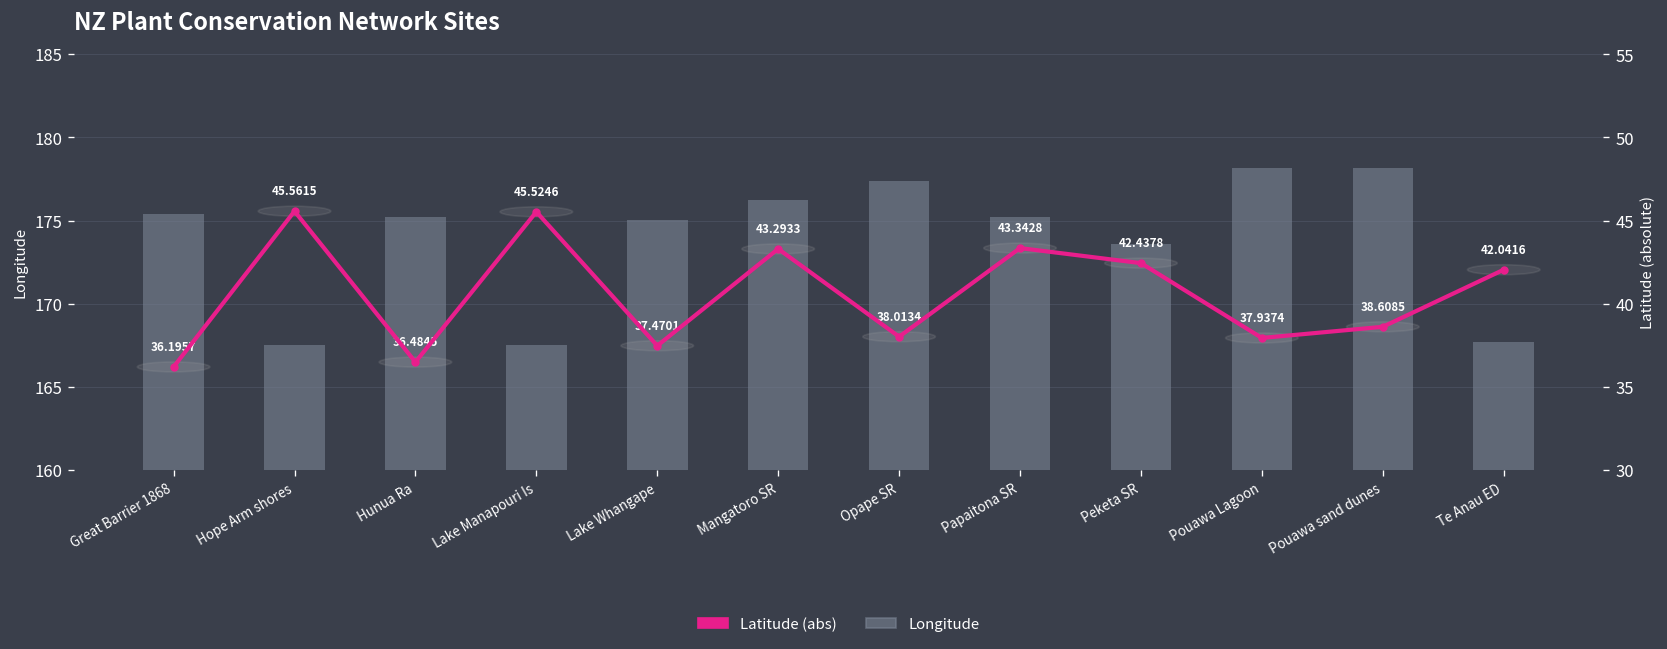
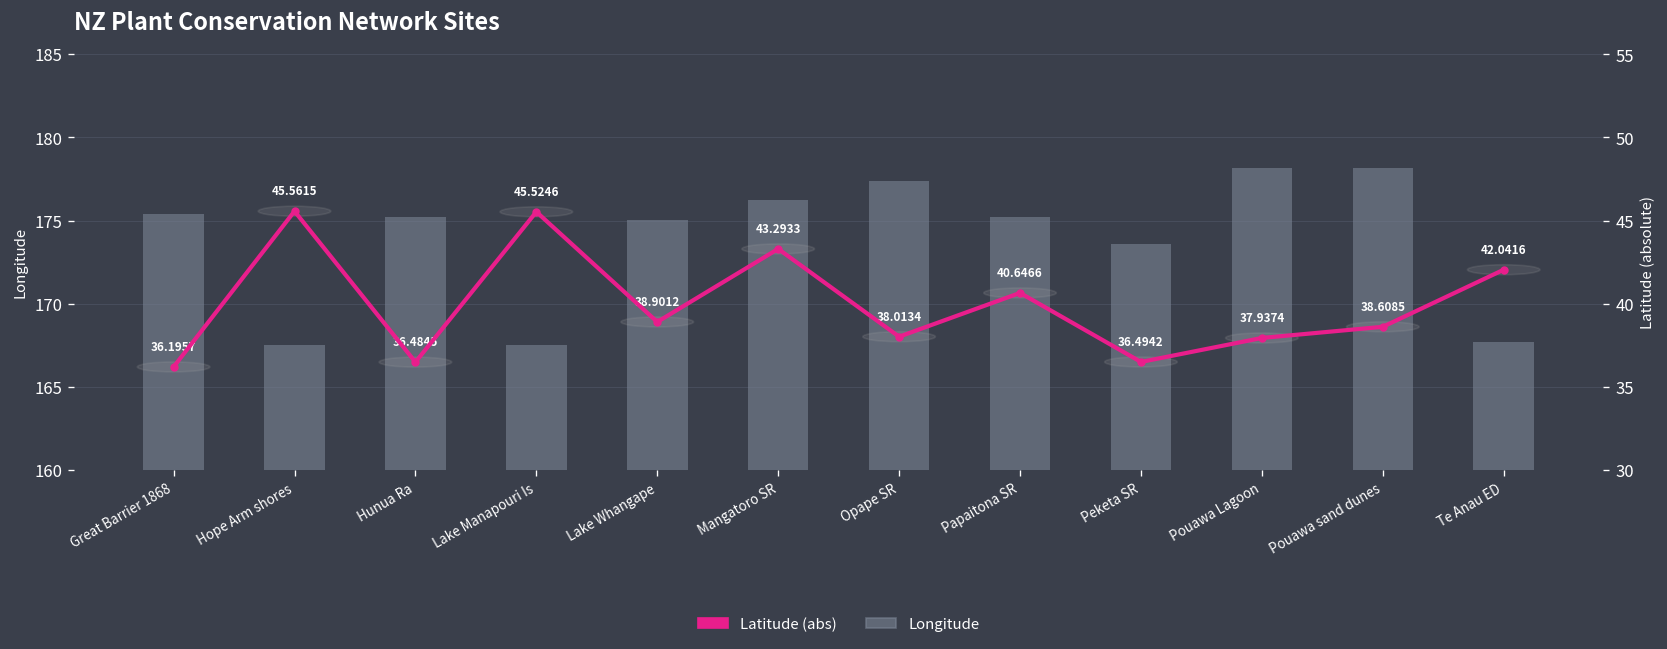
Latitude (abs), Lake Whangape: 37.4701 -> 38.9012
Latitude (abs), Papaitona SR: 43.3428 -> 40.6466
Latitude (abs), Peketa SR: 42.4378 -> 36.4942
